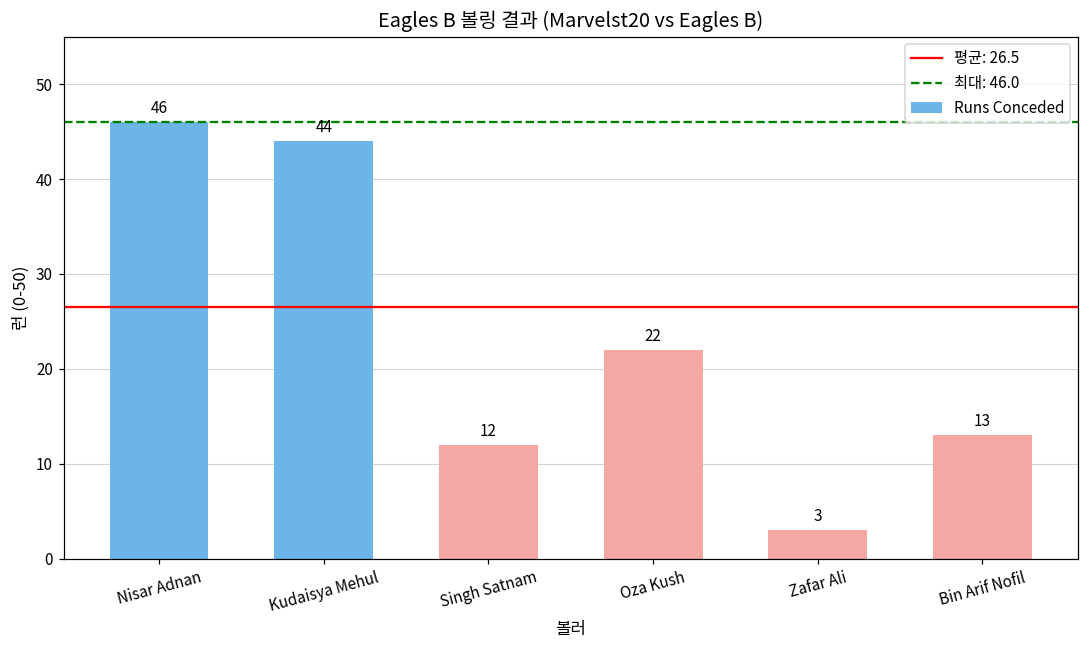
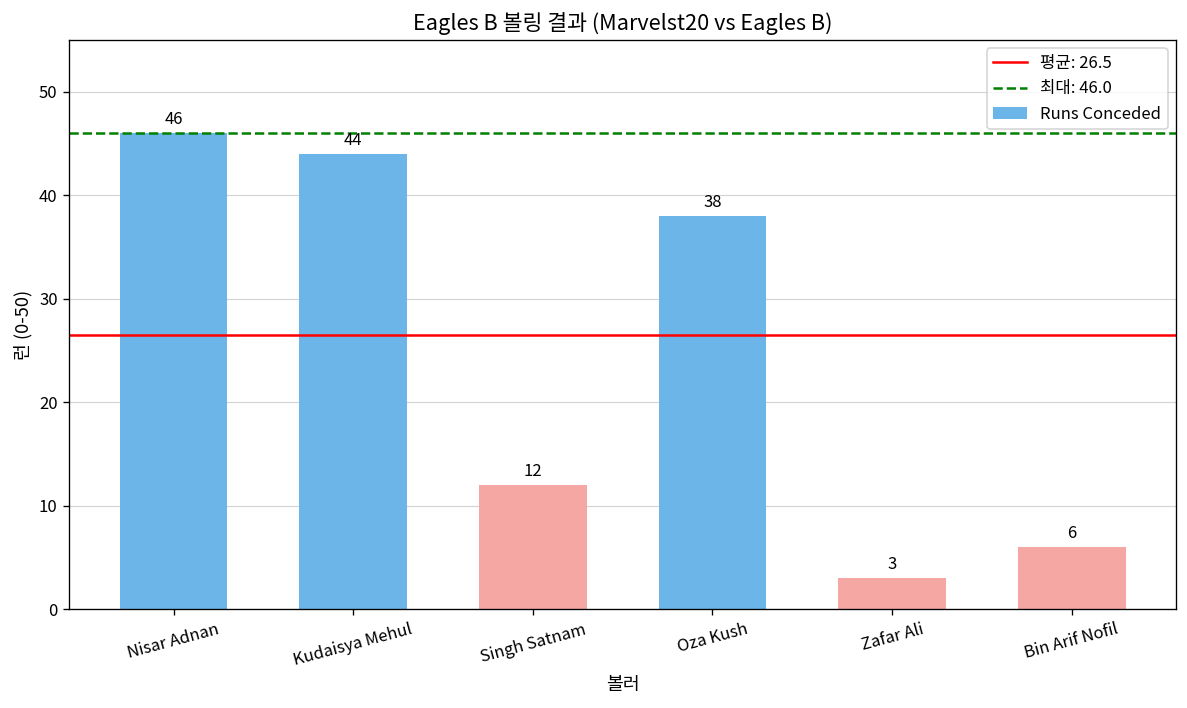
Oza Kush: 22 -> 38
Bin Arif Nofil: 13 -> 6
